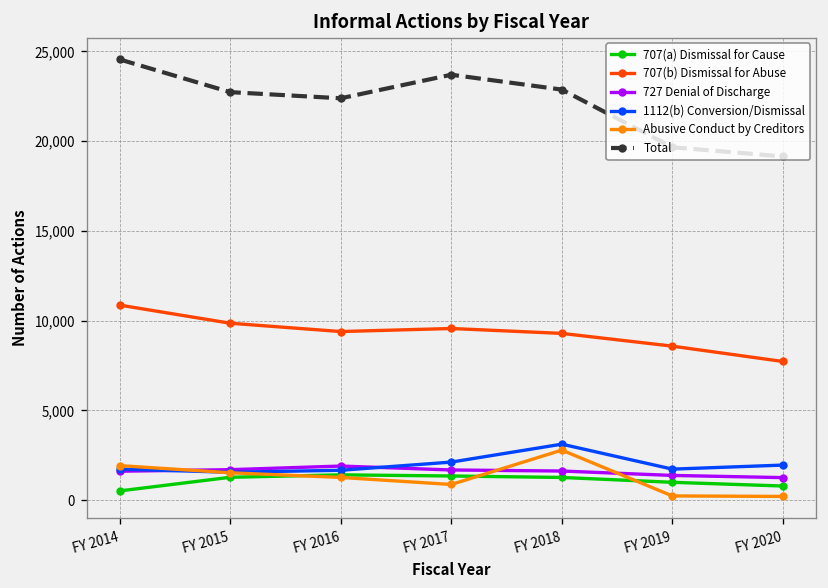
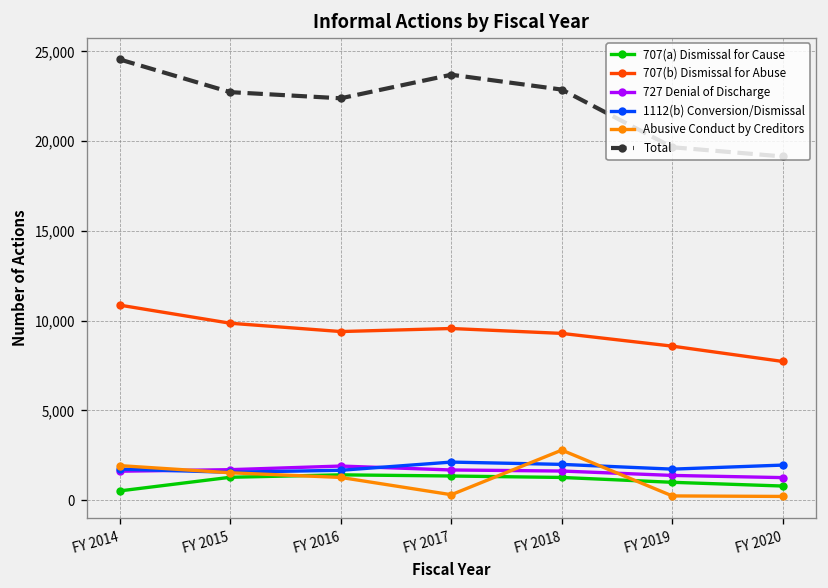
Abusive Conduct by Creditors, FY 2017: 900 -> 300
1112(b) Conversion/Dismissal, FY 2018: 3,100 -> 2,000
